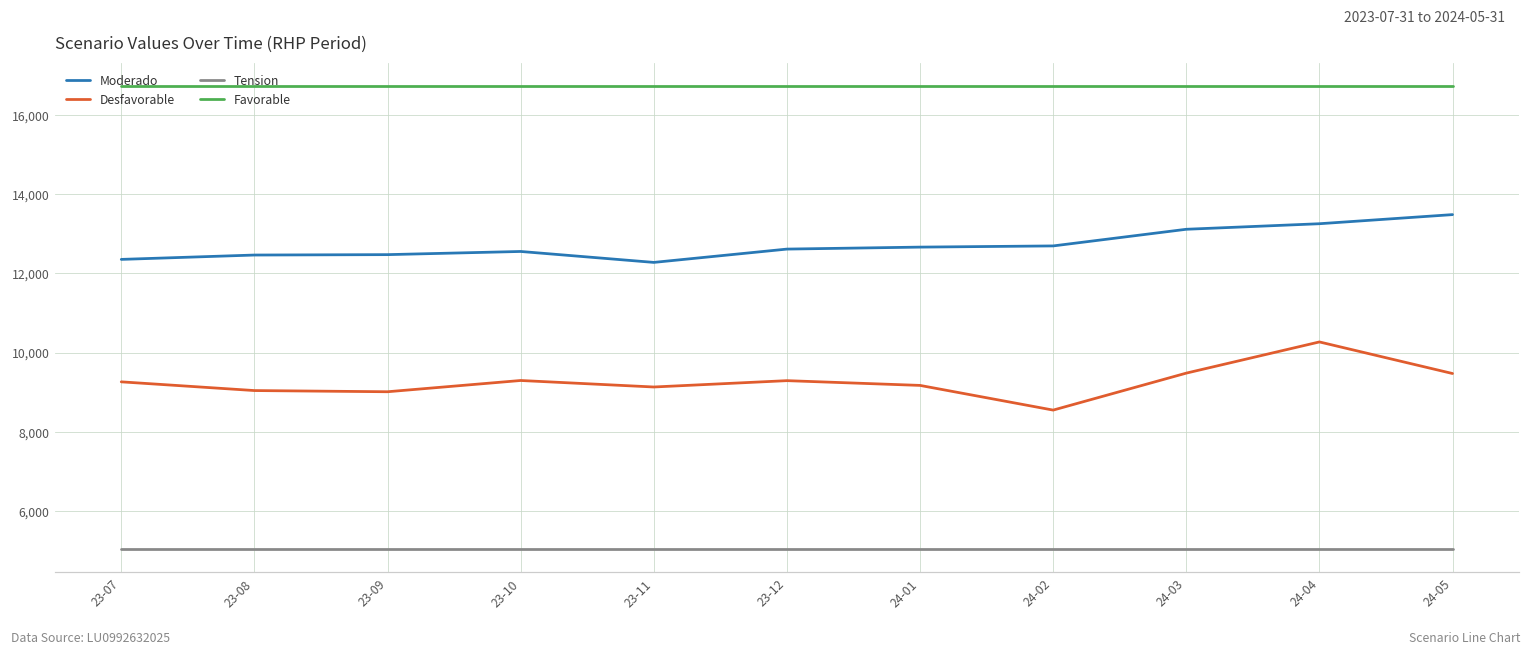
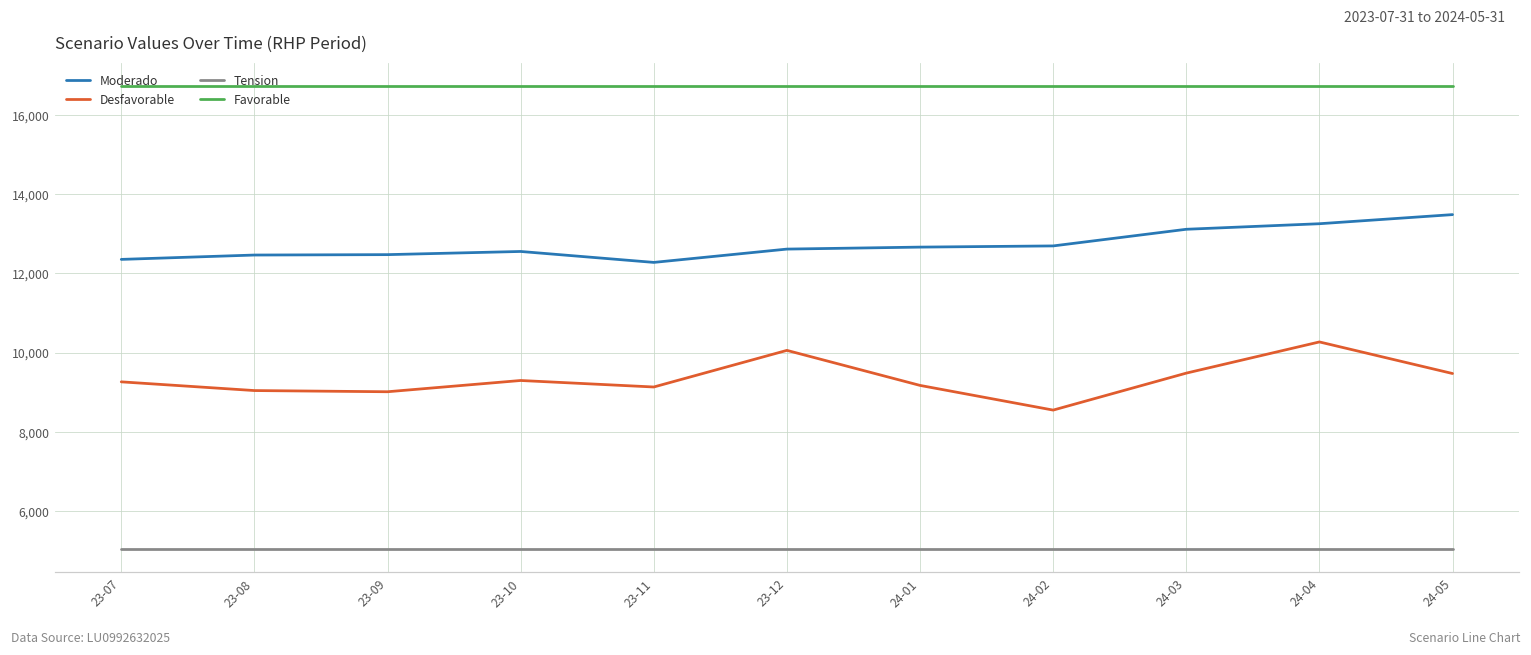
Desfavorable, 23-12: 9,300 -> 10,100
